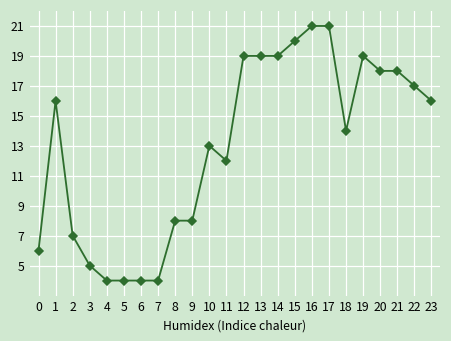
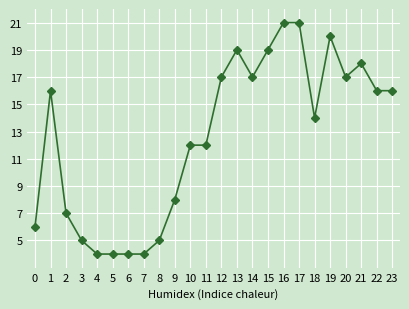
8: 8 -> 5
10: 13 -> 12
12: 19 -> 17
14: 19 -> 17
15: 20 -> 19
19: 19 -> 20
20: 18 -> 17
22: 17 -> 16
